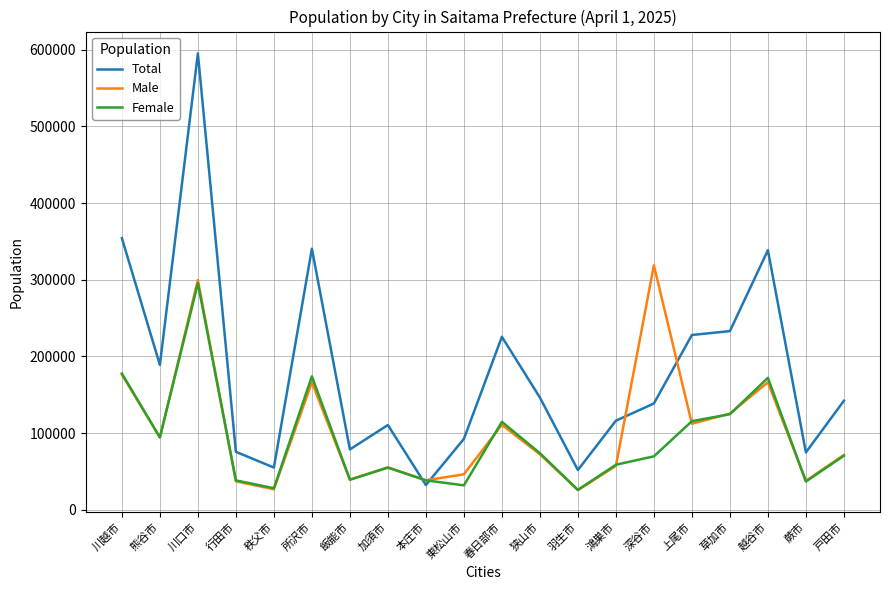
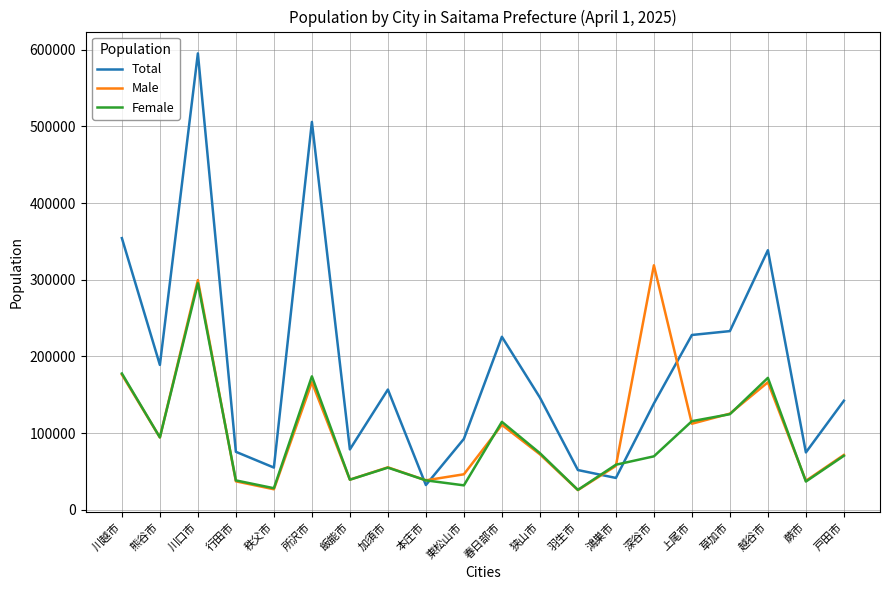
Total, 所沢市: 340000 -> 510000
Total, 加須市: 110000 -> 160000
Total, 鴻巣市: 120000 -> 40000
